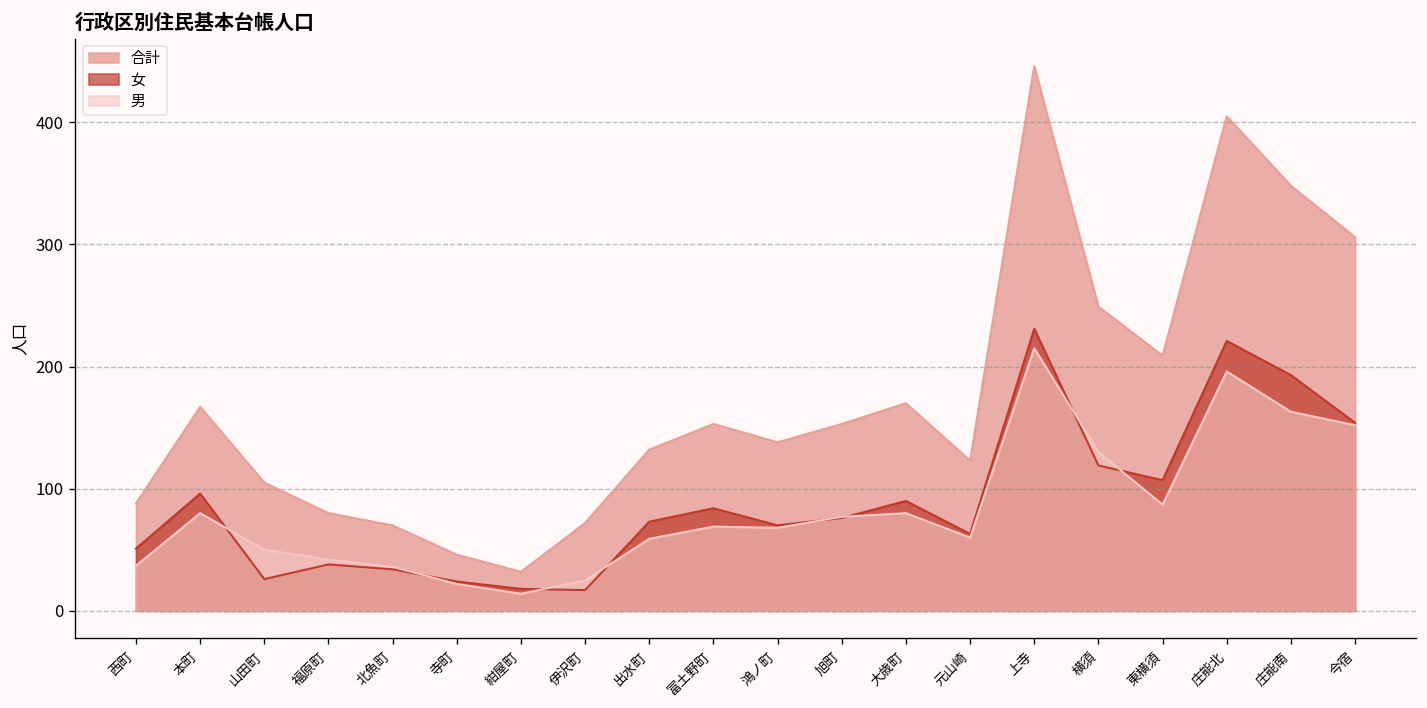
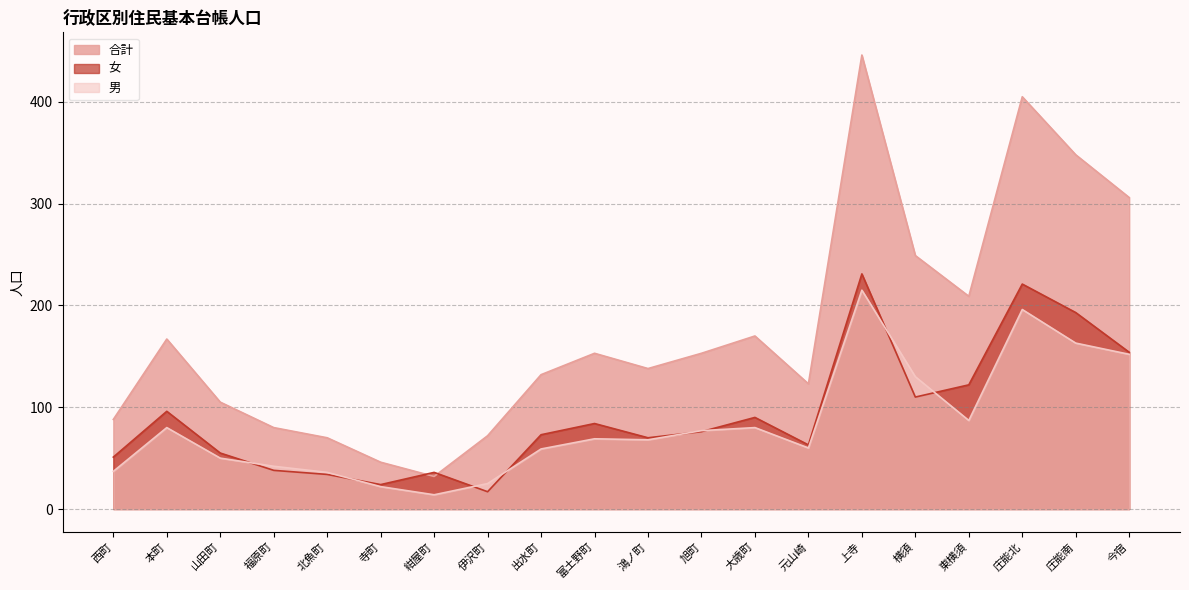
女, 山田町: 26 -> 55
女, 紺屋町: 18 -> 36
女, 横須: 119 -> 110
女, 東横須: 107 -> 122
